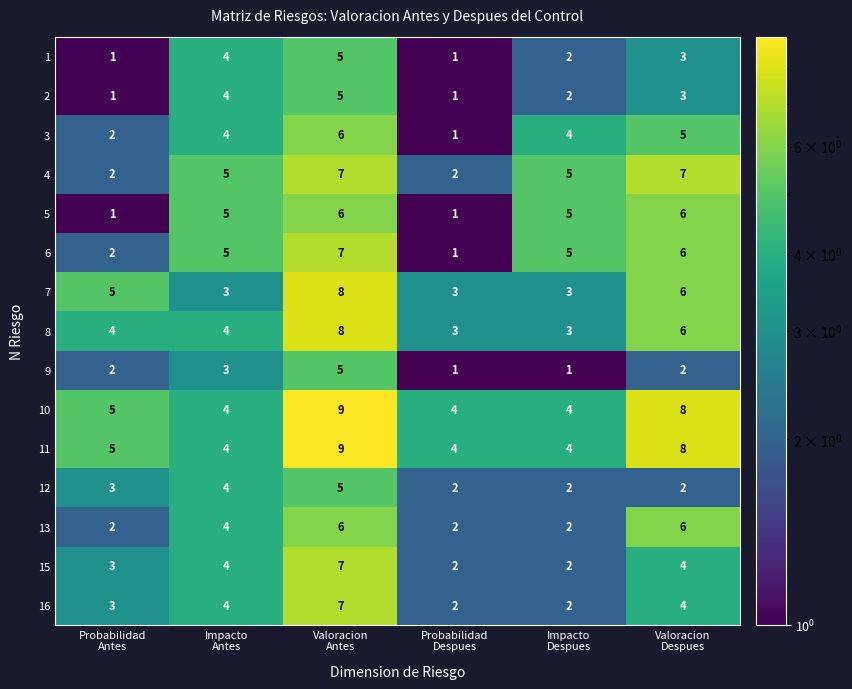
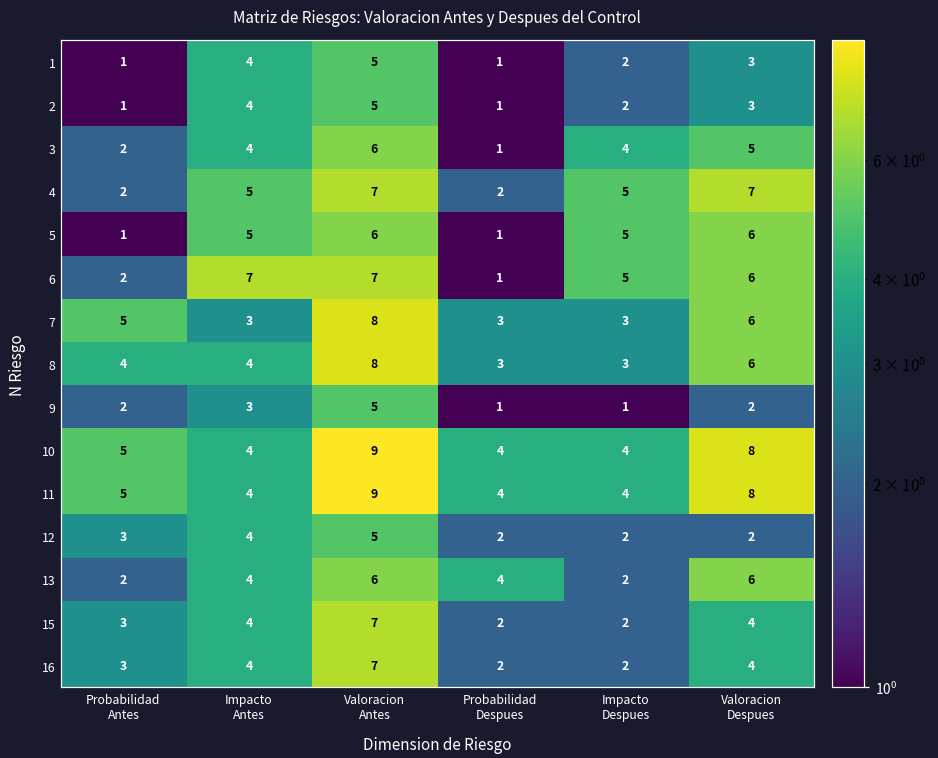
6, Impacto Antes: 5 -> 7
13, Probabilidad Despues: 2 -> 4
